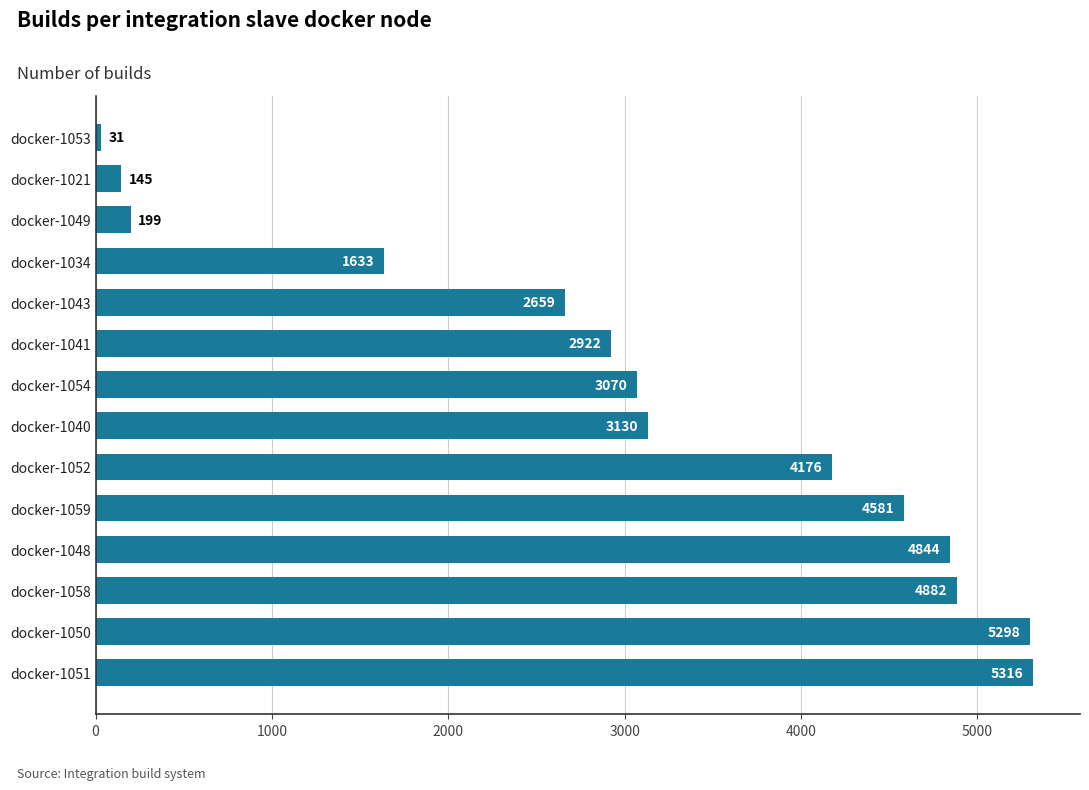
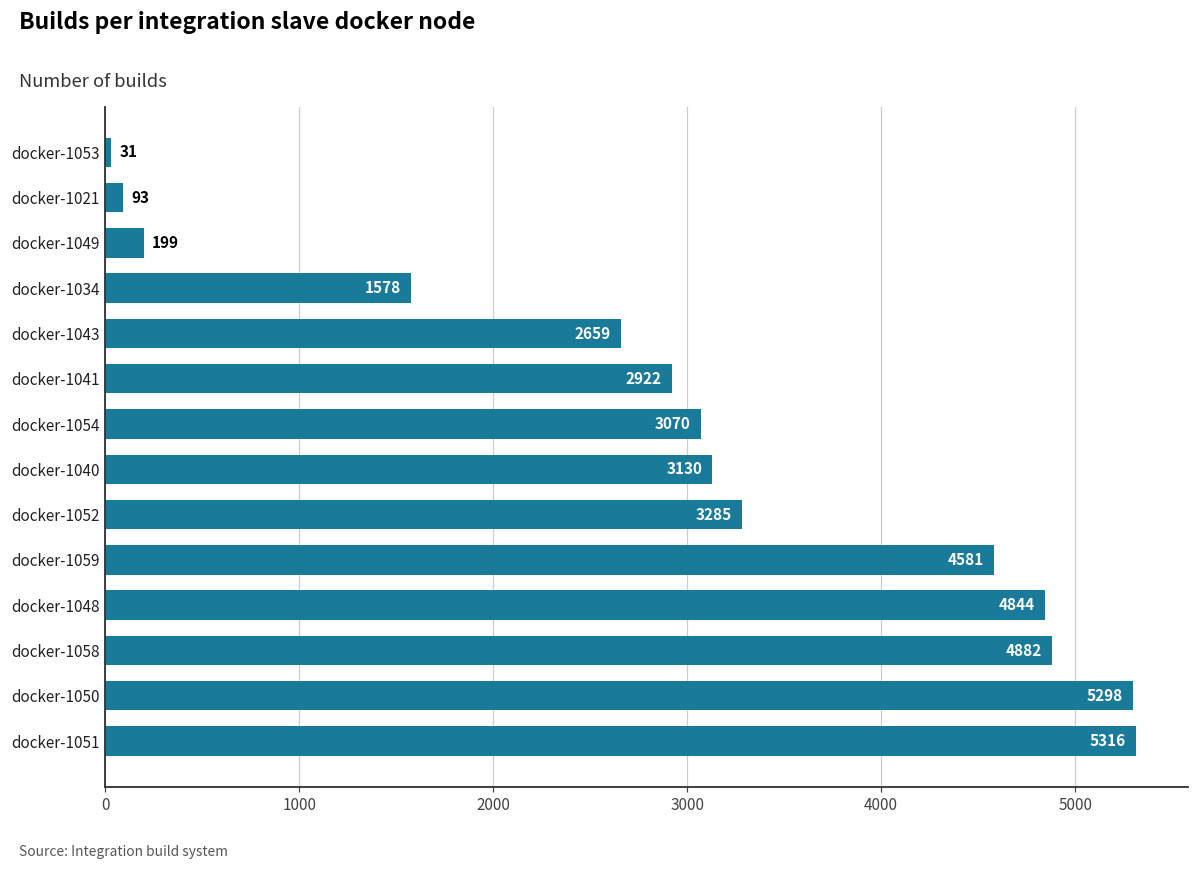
docker-1021: 145 -> 93
docker-1034: 1633 -> 1578
docker-1052: 4176 -> 3285
